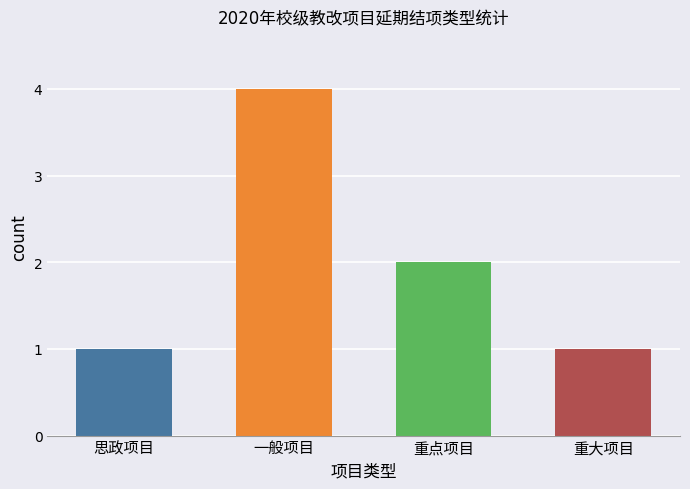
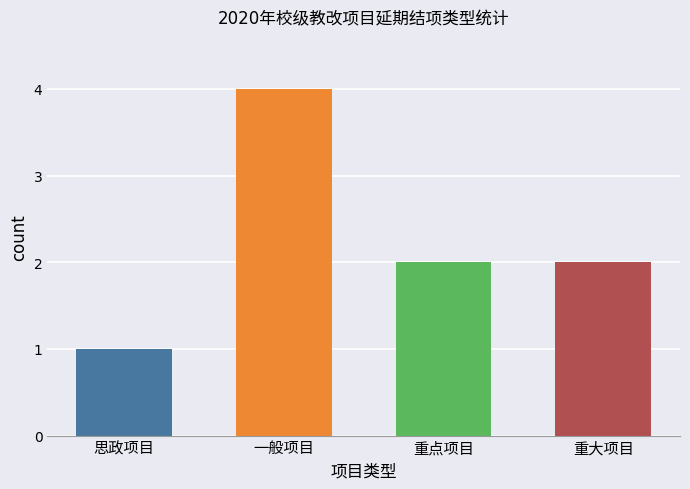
重大项目: 1 -> 2
